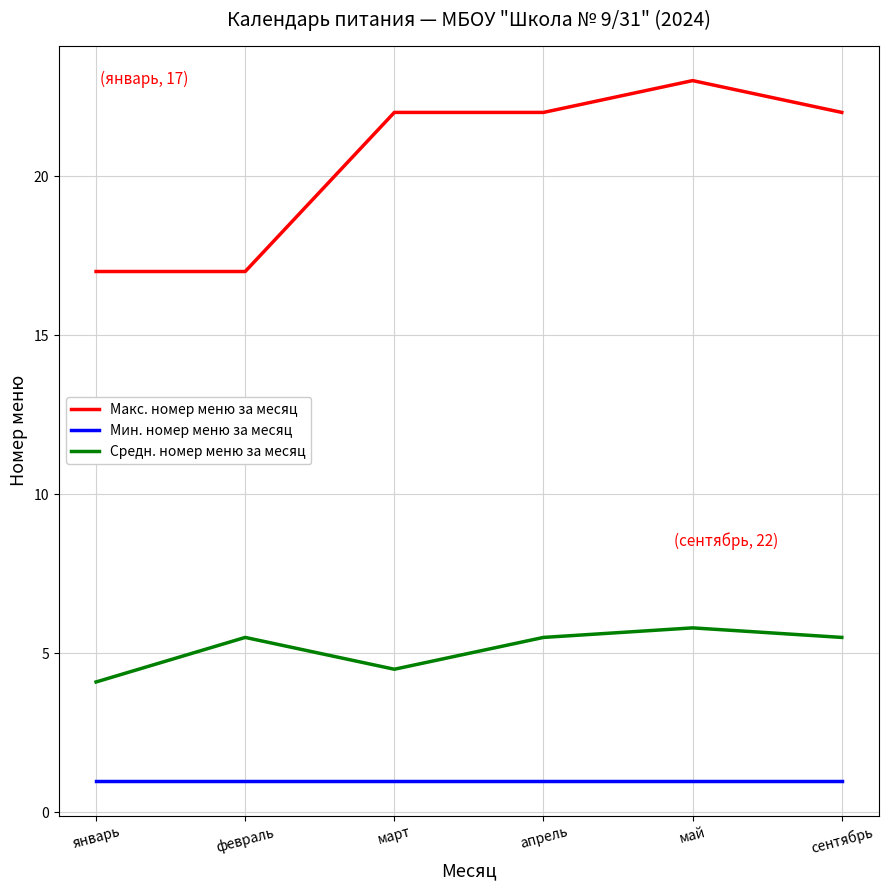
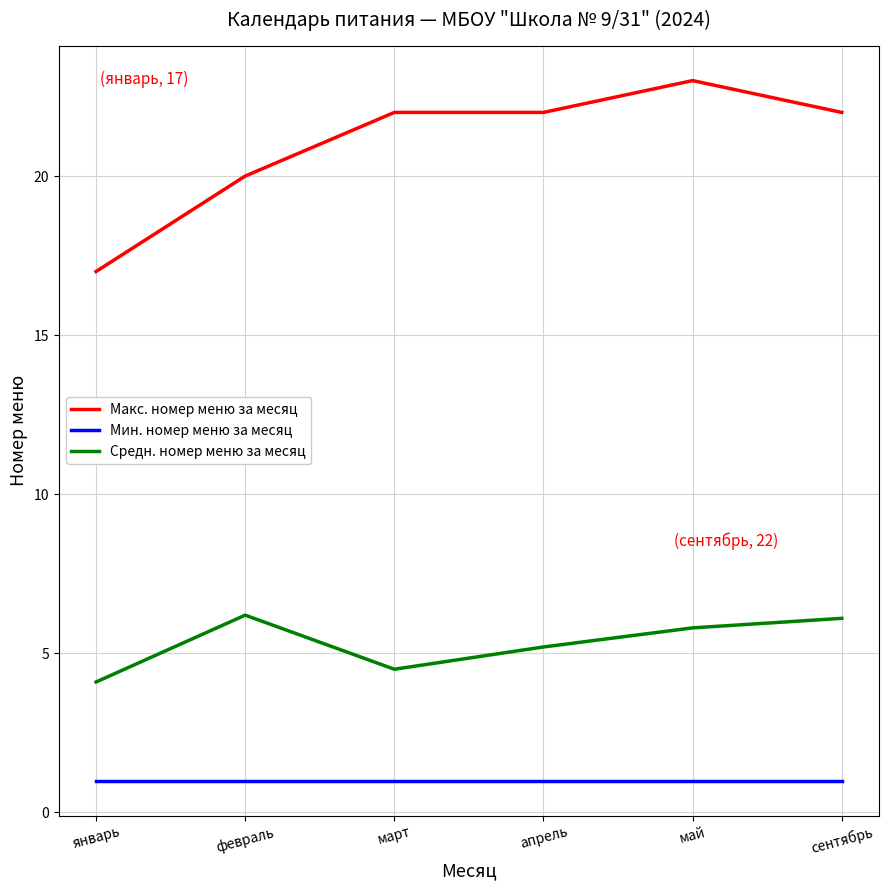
Макс. номер меню за месяц, февраль: 17 -> 20
Средн. номер меню за месяц, февраль: 5.5 -> 6.2
Средн. номер меню за месяц, апрель: 5.5 -> 5.2
Средн. номер меню за месяц, сентябрь: 5.5 -> 6.1
